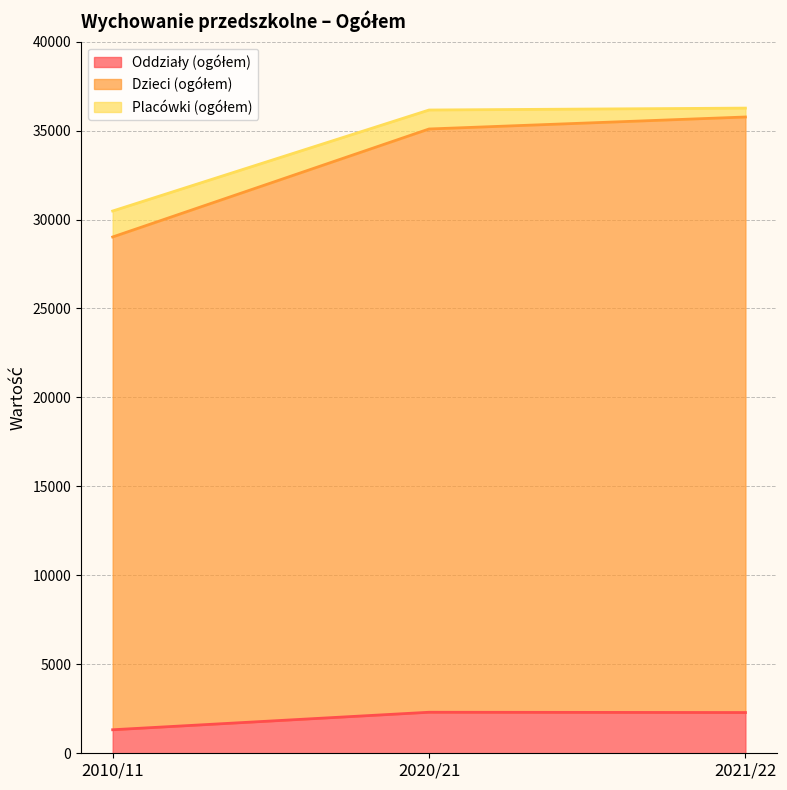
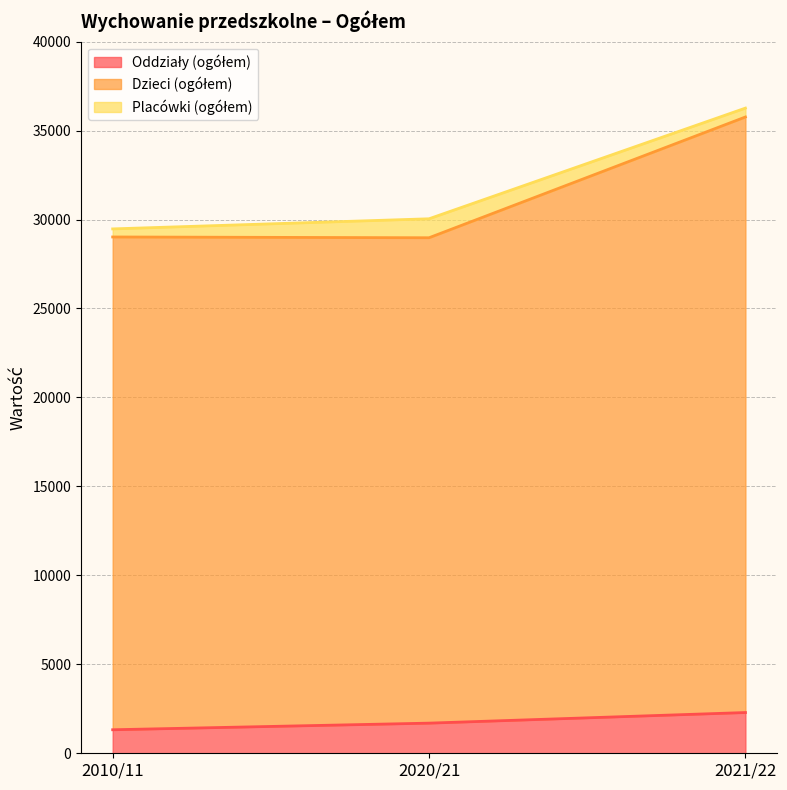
Placówki (ogółem), 2010/11: 1500 -> 500
Oddziały (ogółem), 2020/21: 2300 -> 1700
Dzieci (ogółem), 2020/21: 32800 -> 27300
